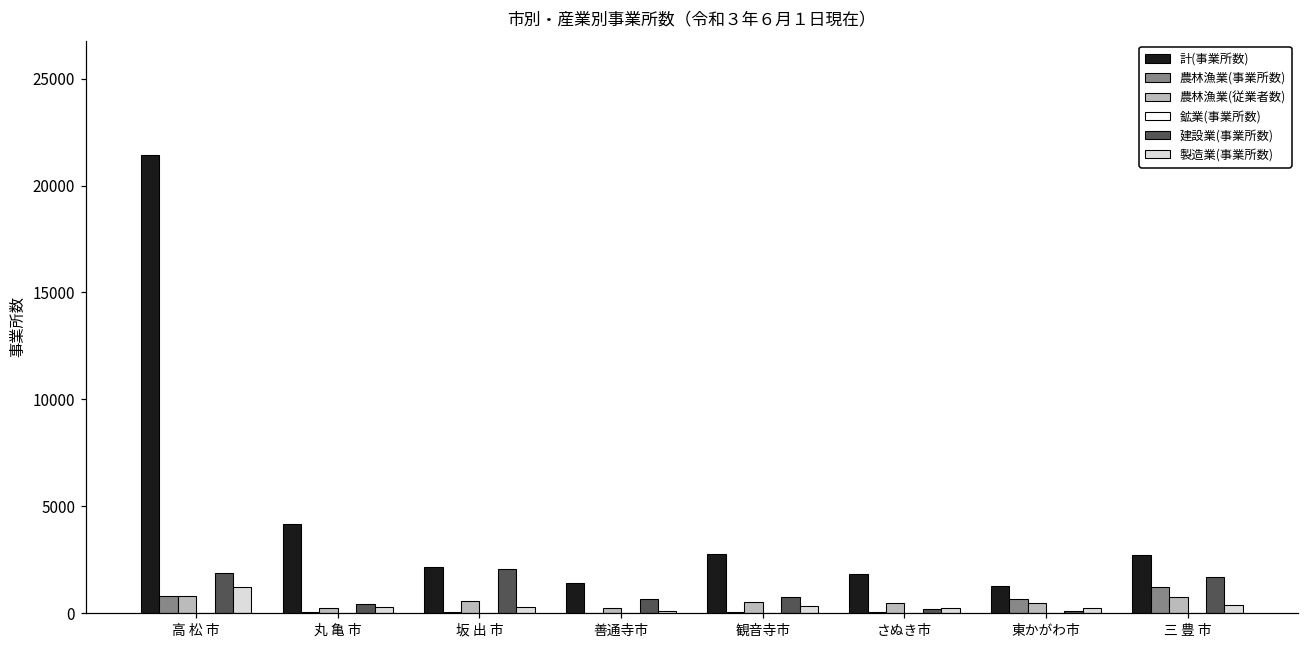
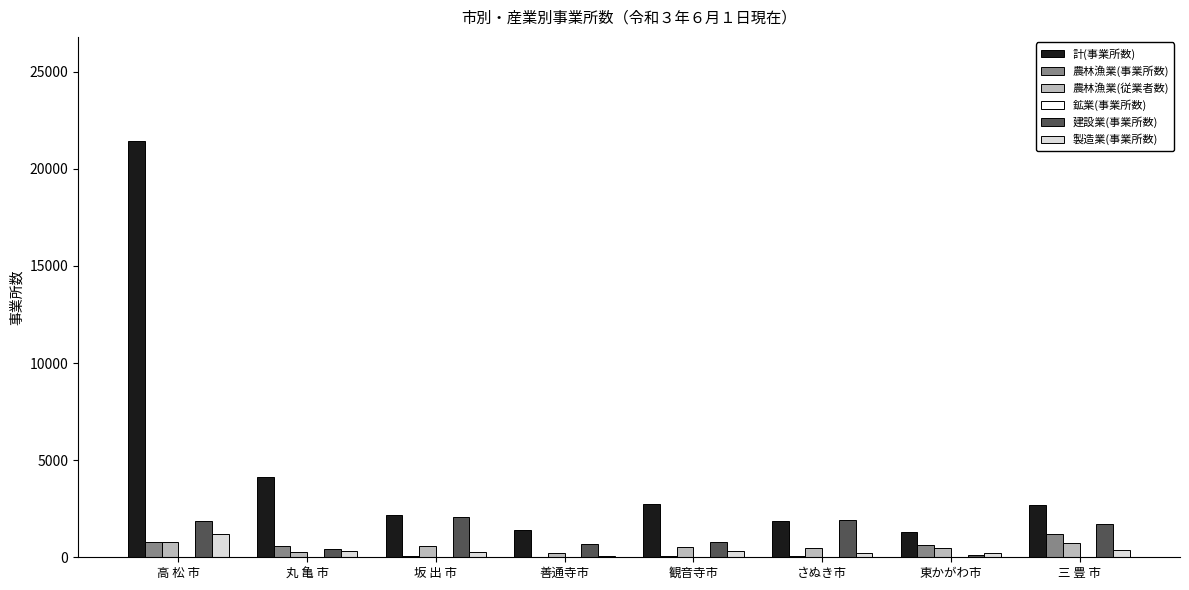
農林漁業(事業所数), 丸 亀 市: 0 -> 600
建設業(事業所数), さぬき市: 200 -> 1900
